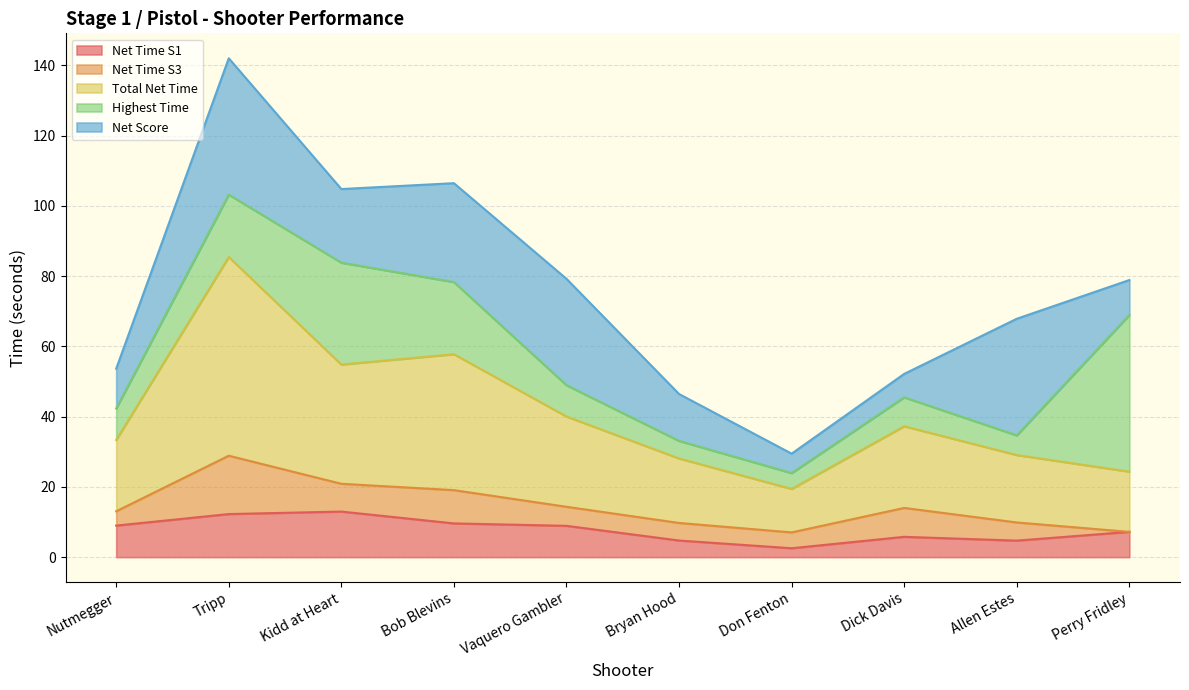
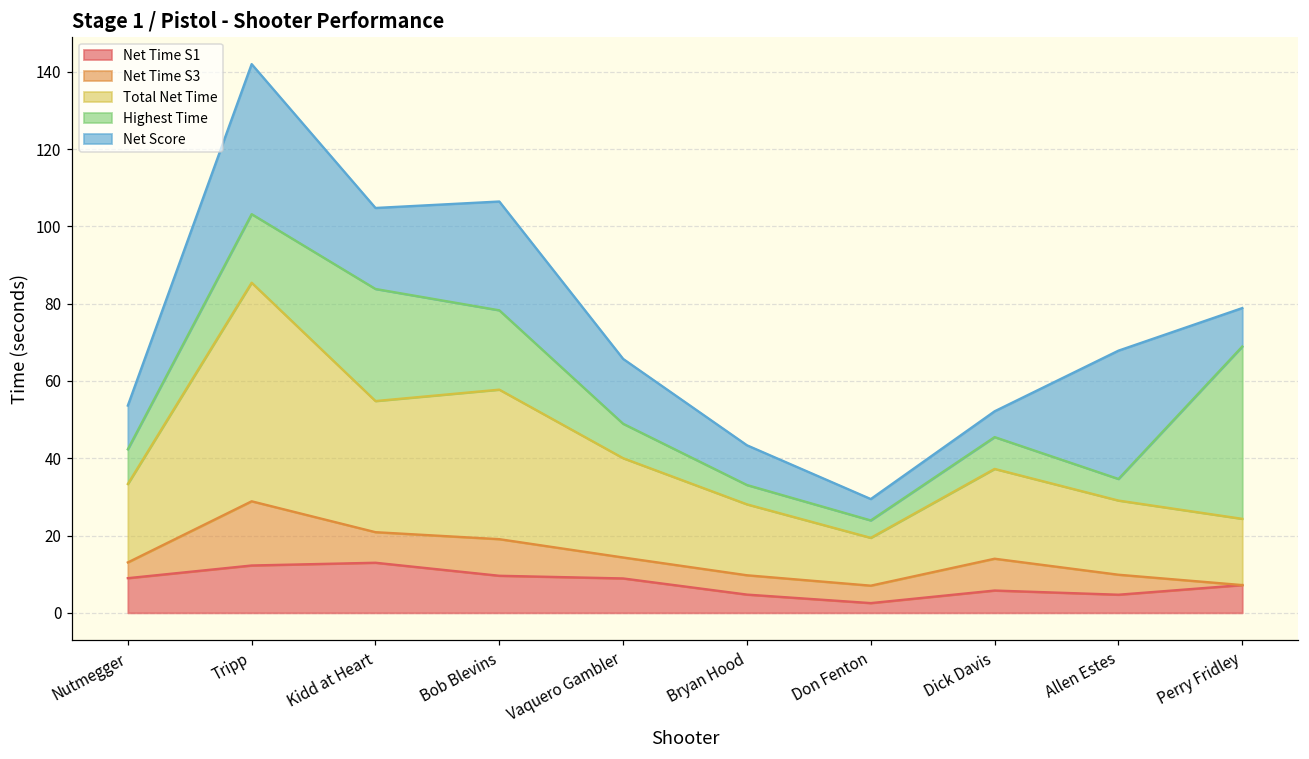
Net Score, Vaquero Gambler: 30 -> 17
Net Score, Bryan Hood: 13 -> 10
